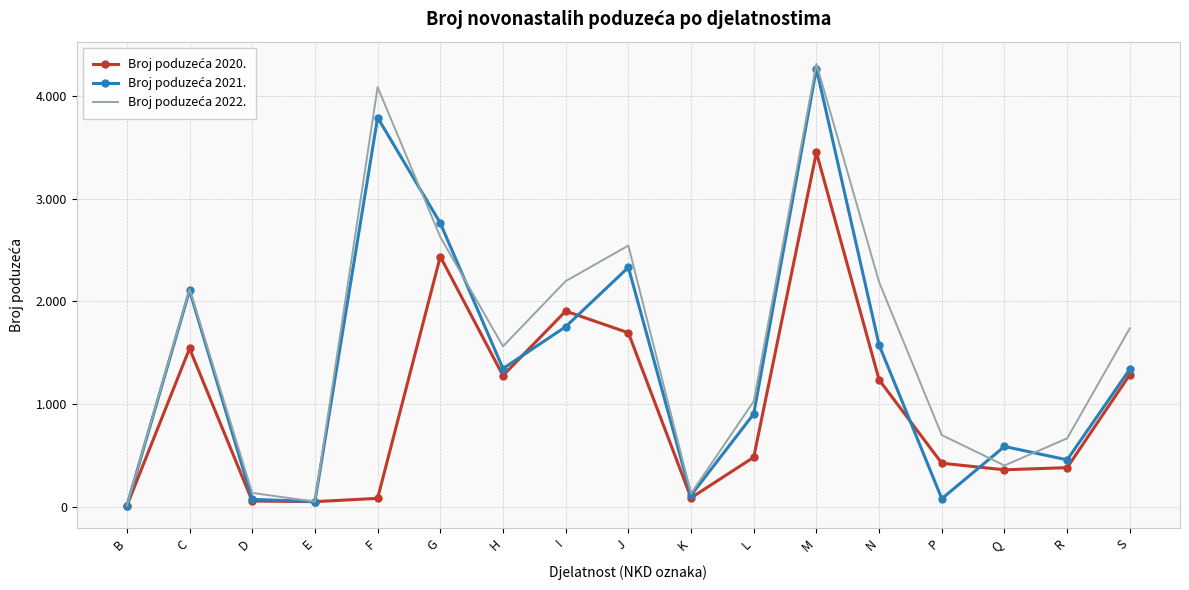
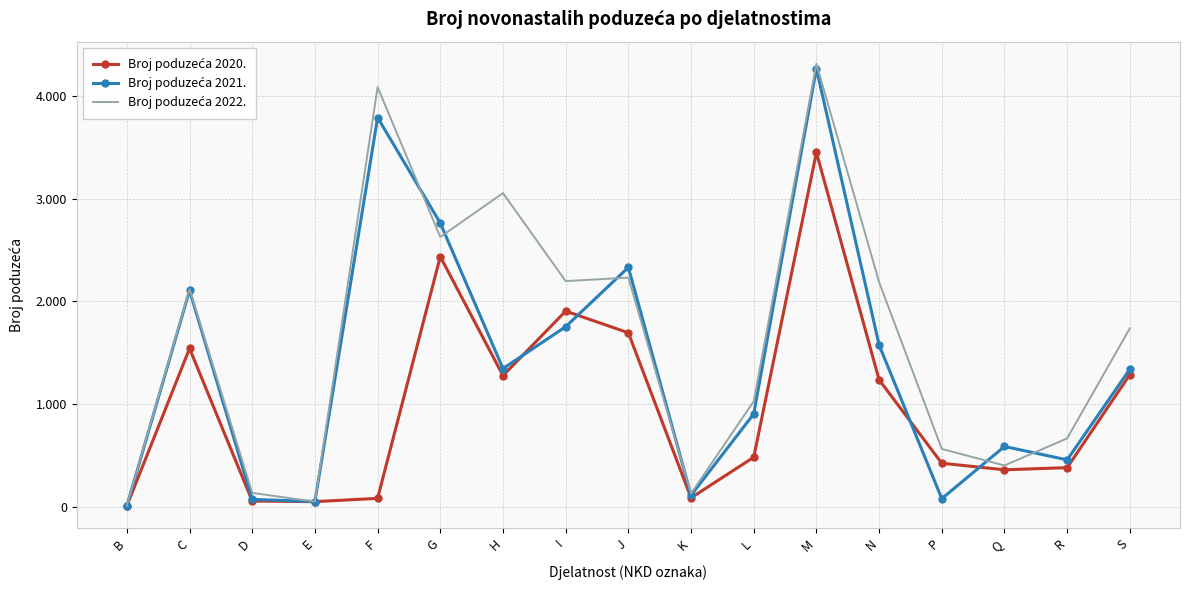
Broj poduzeća 2022., H: 1.56 -> 3.05
Broj poduzeća 2022., J: 2.54 -> 2.23
Broj poduzeća 2022., P: 0.70 -> 0.56
